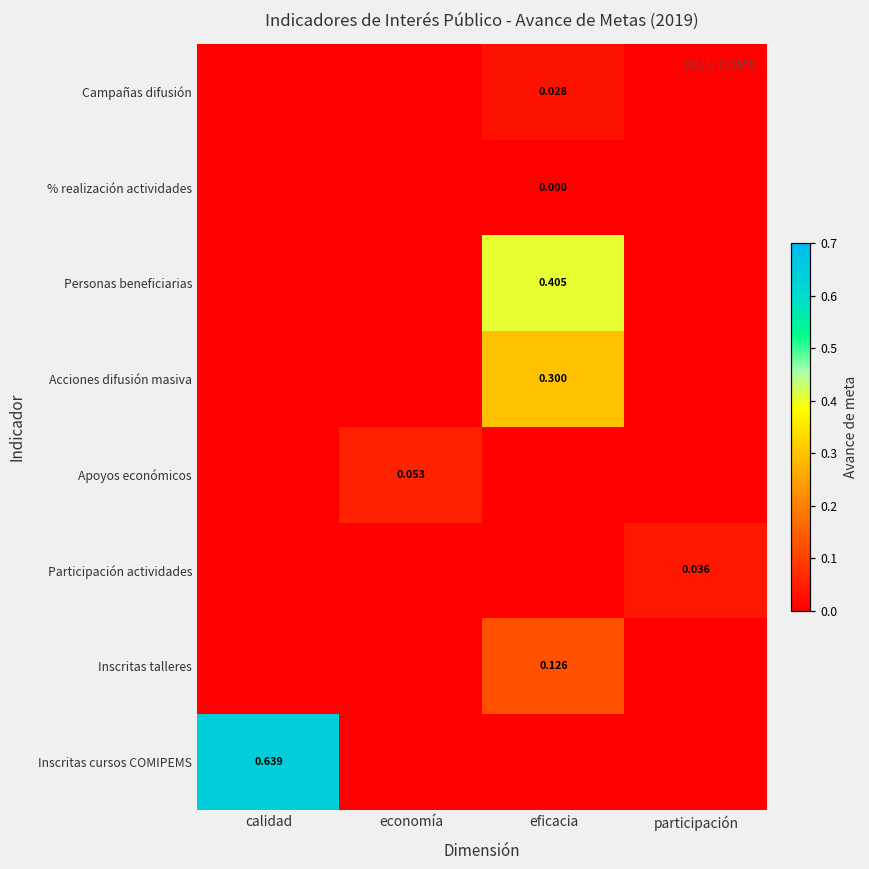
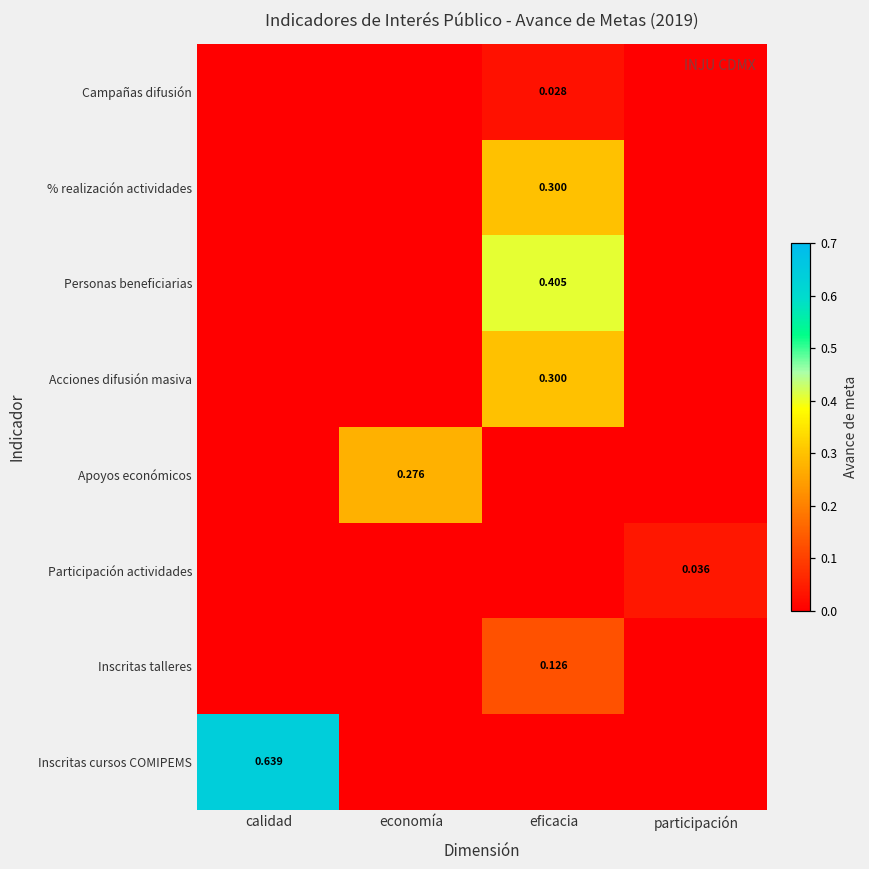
% realización actividades, eficacia: 0.000 -> 0.300
Apoyos económicos, economía: 0.053 -> 0.276
